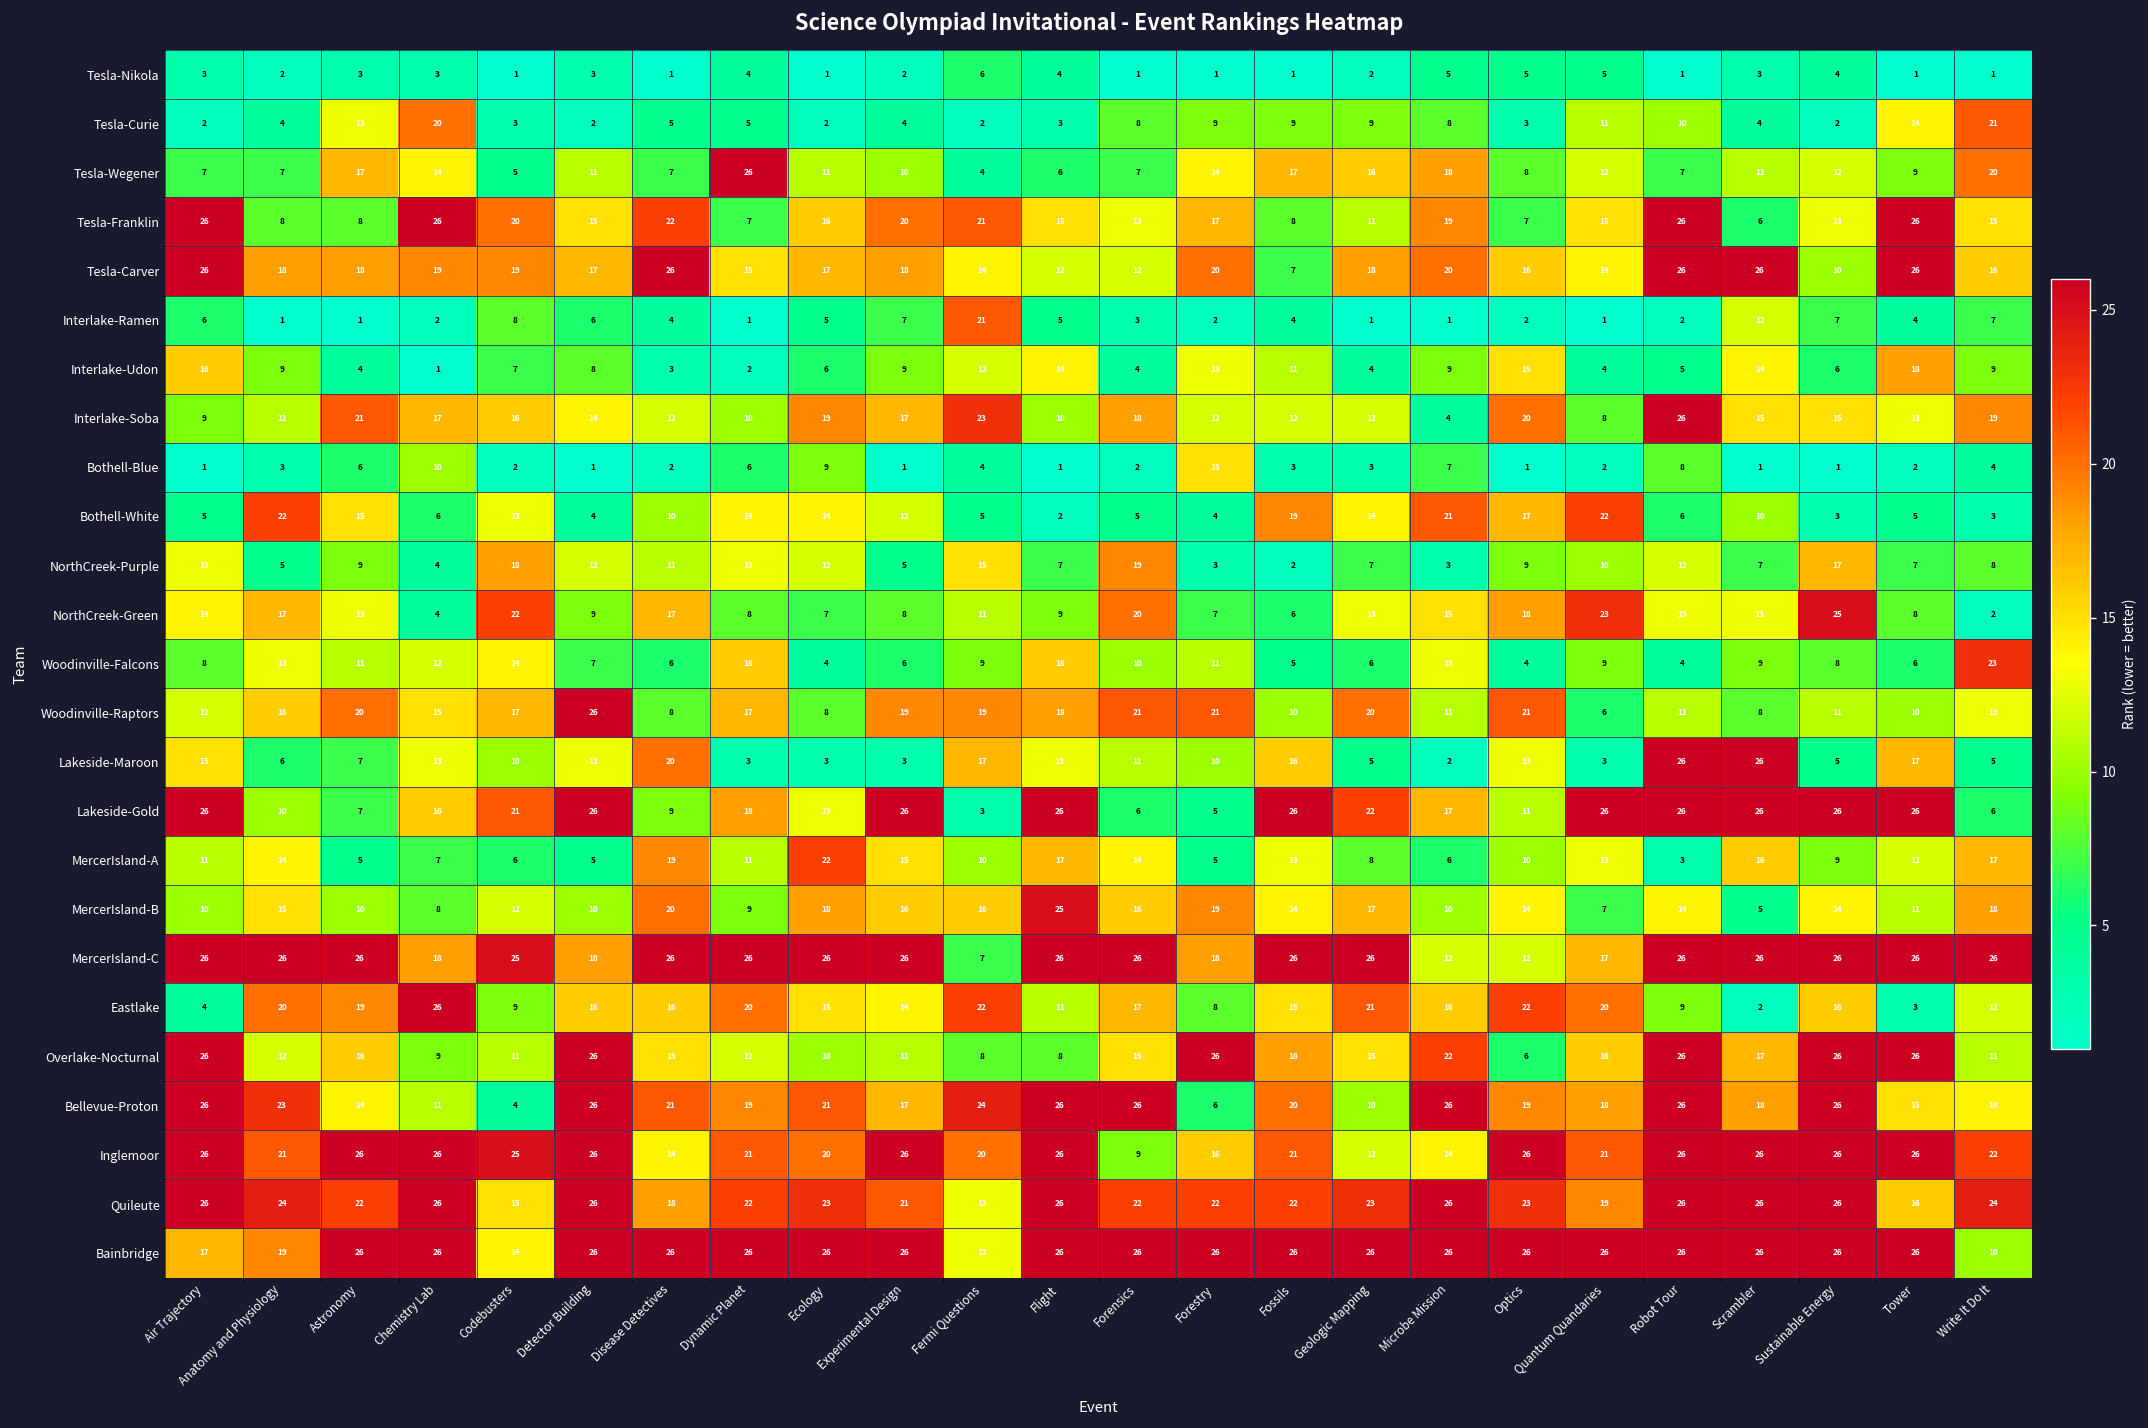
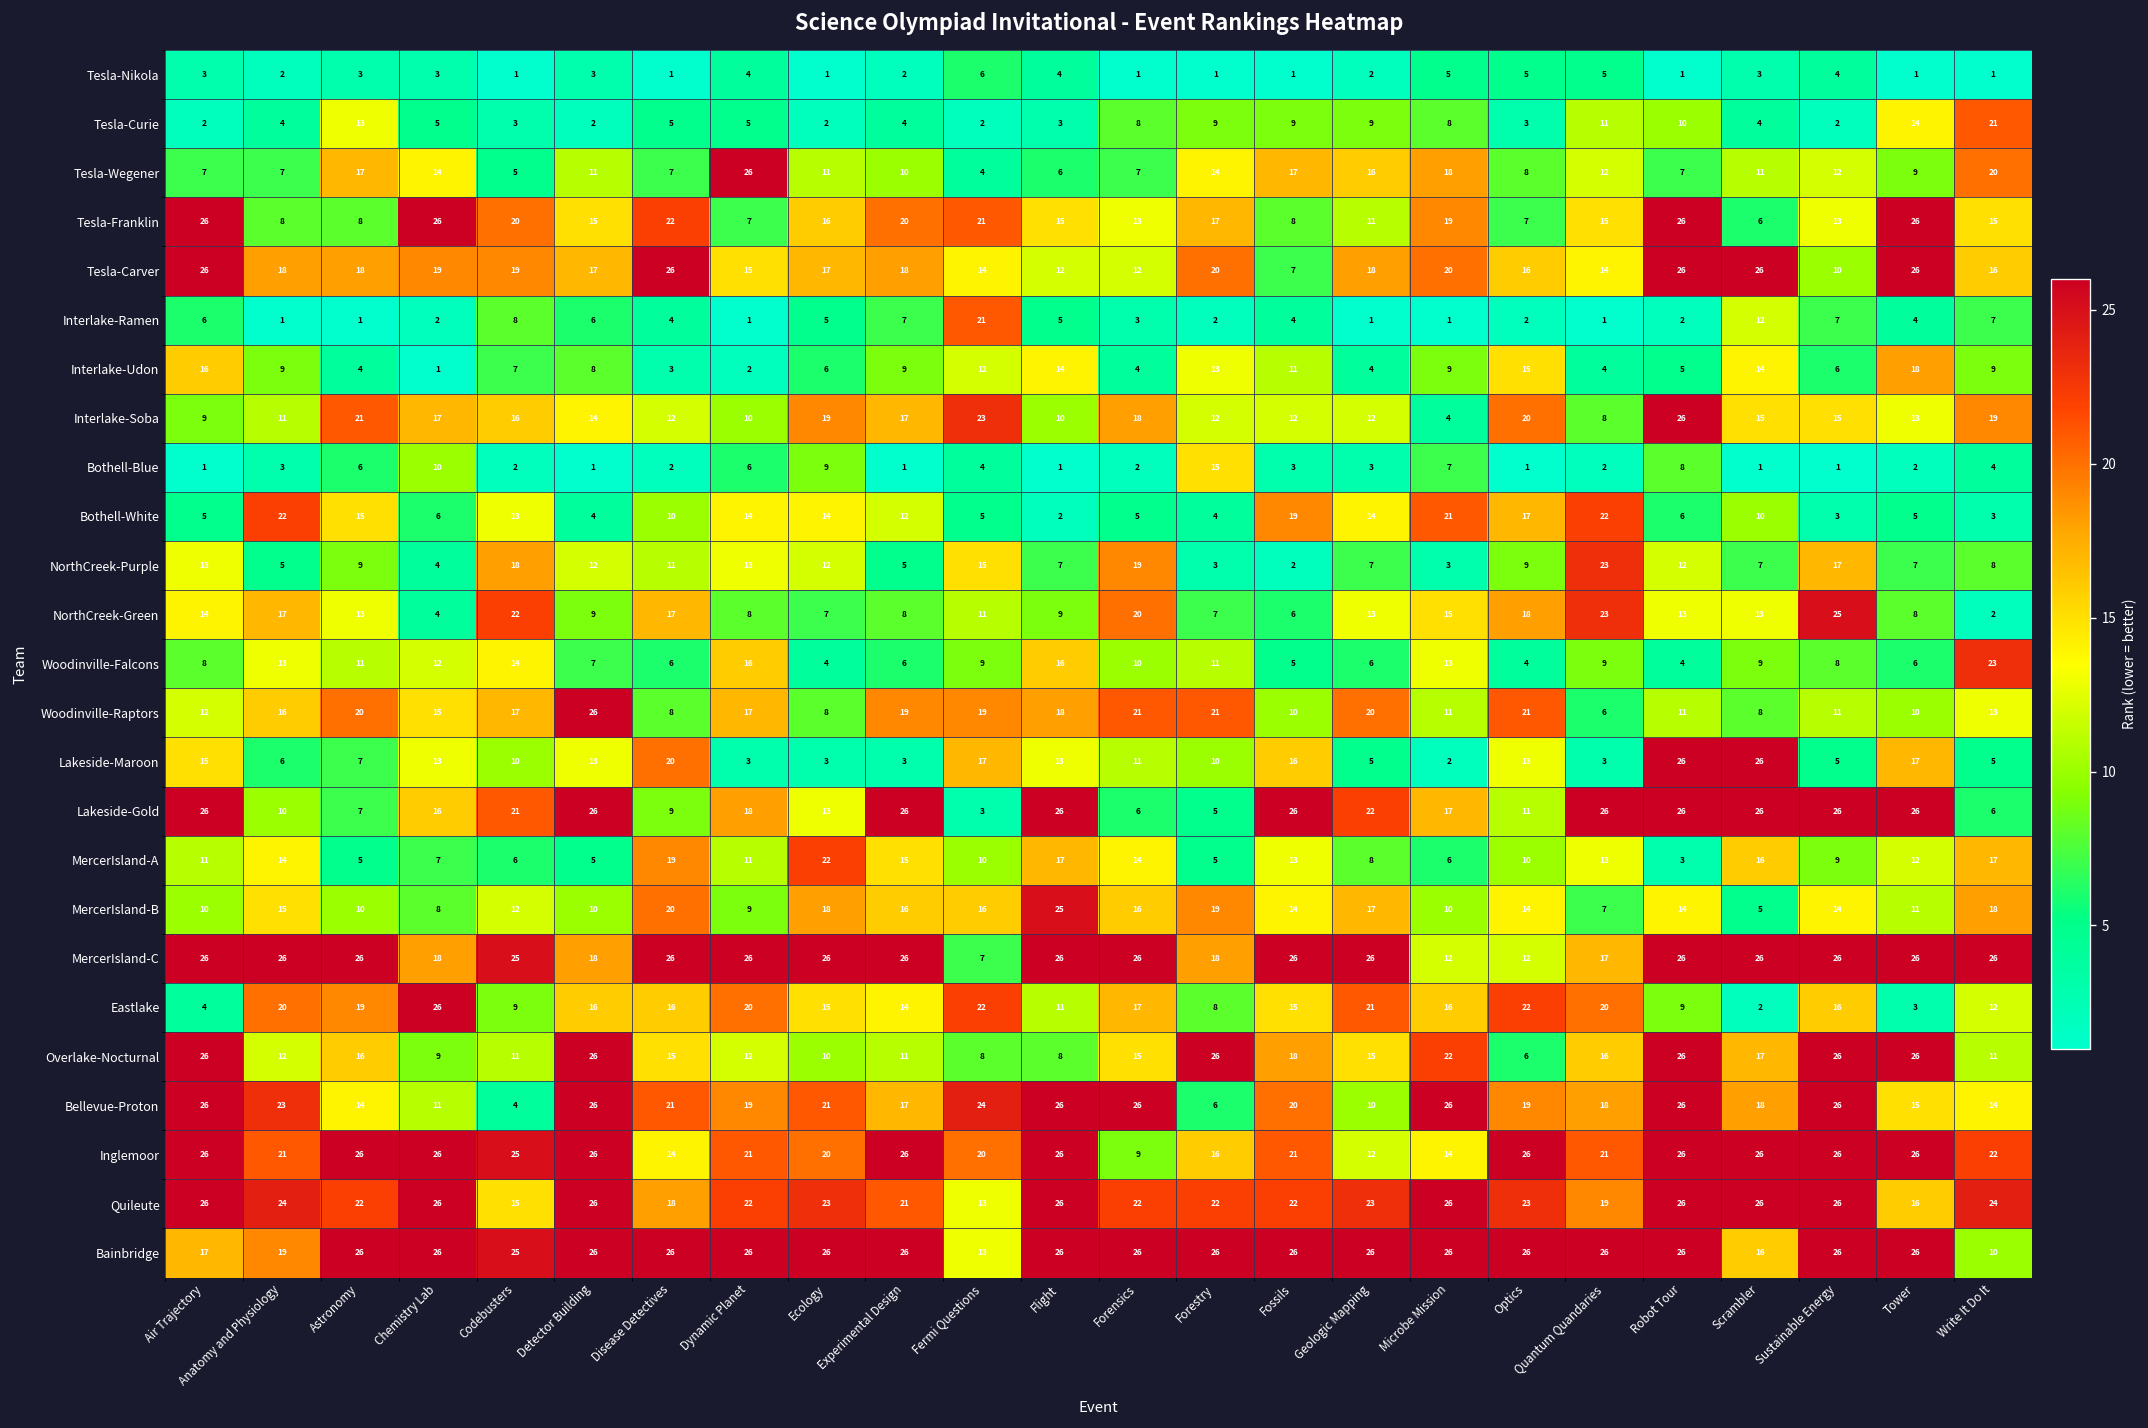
Tesla-Curie, Chemistry Lab: 20 -> 5
NorthCreek-Purple, Quantum Quandaries: 10 -> 23
Bainbridge, Codebusters: 14 -> 25
Bainbridge, Scrambler: 26 -> 16
